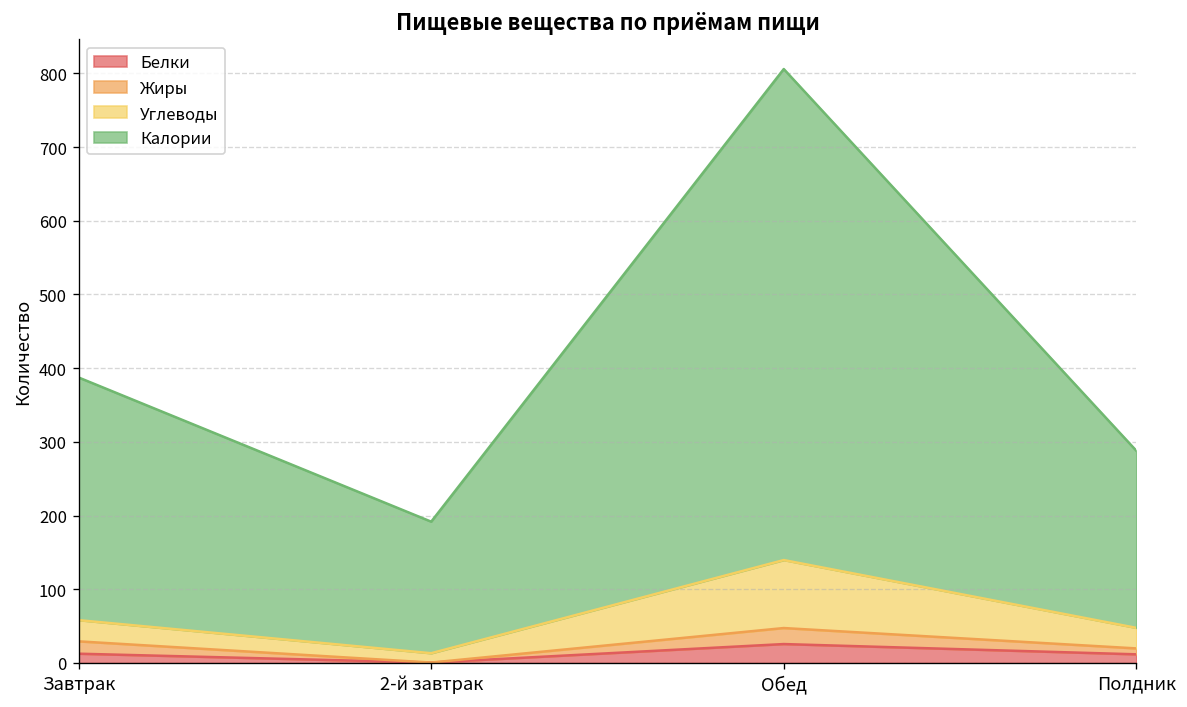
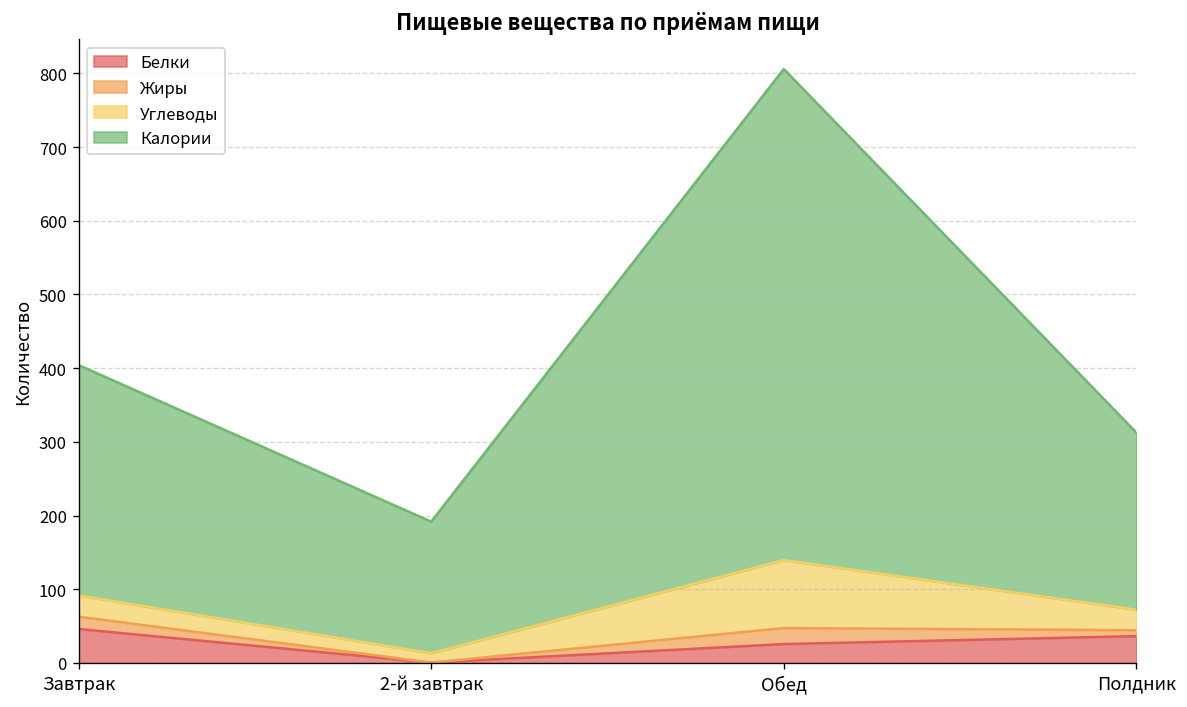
Белки, Завтрак: 10 -> 50
Калории, Завтрак: 330 -> 310
Белки, Полдник: 10 -> 40
